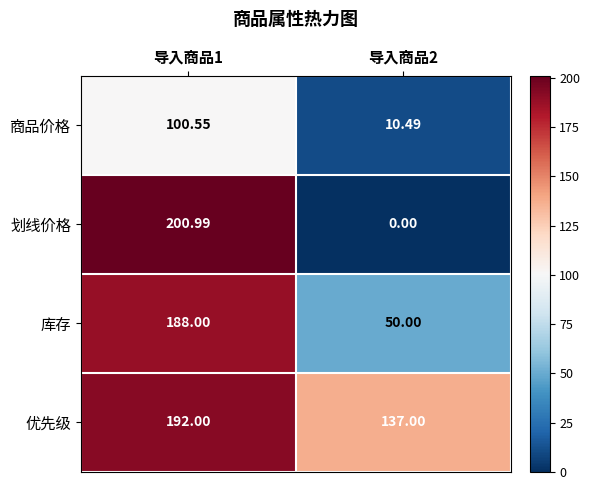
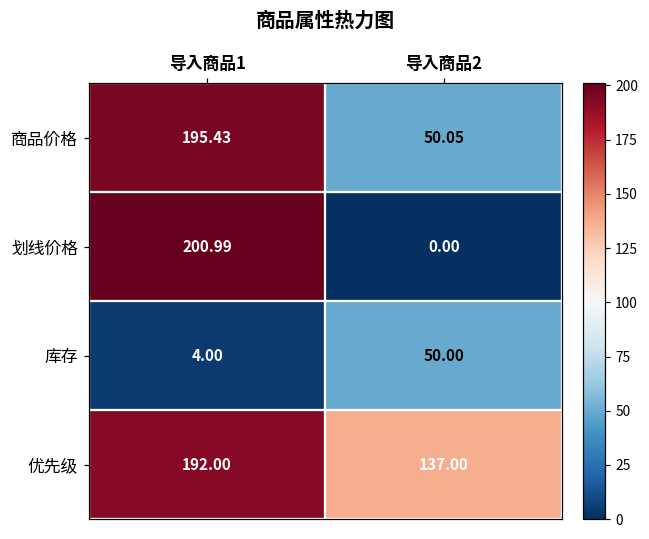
商品价格, 导入商品1: 100.55 -> 195.43
商品价格, 导入商品2: 10.49 -> 50.05
库存, 导入商品1: 188.00 -> 4.00
